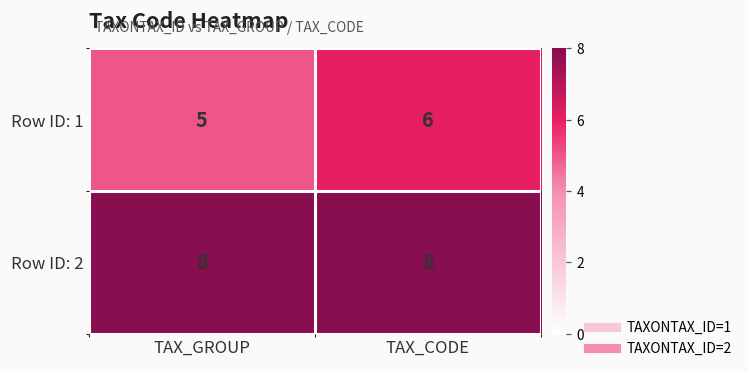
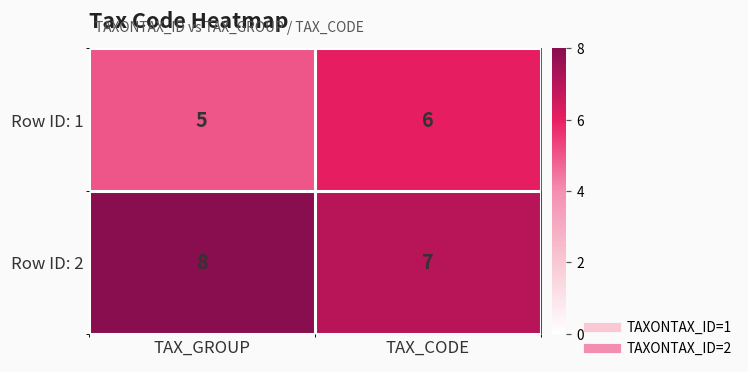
Row ID: 2, TAX_CODE: 8 -> 7
